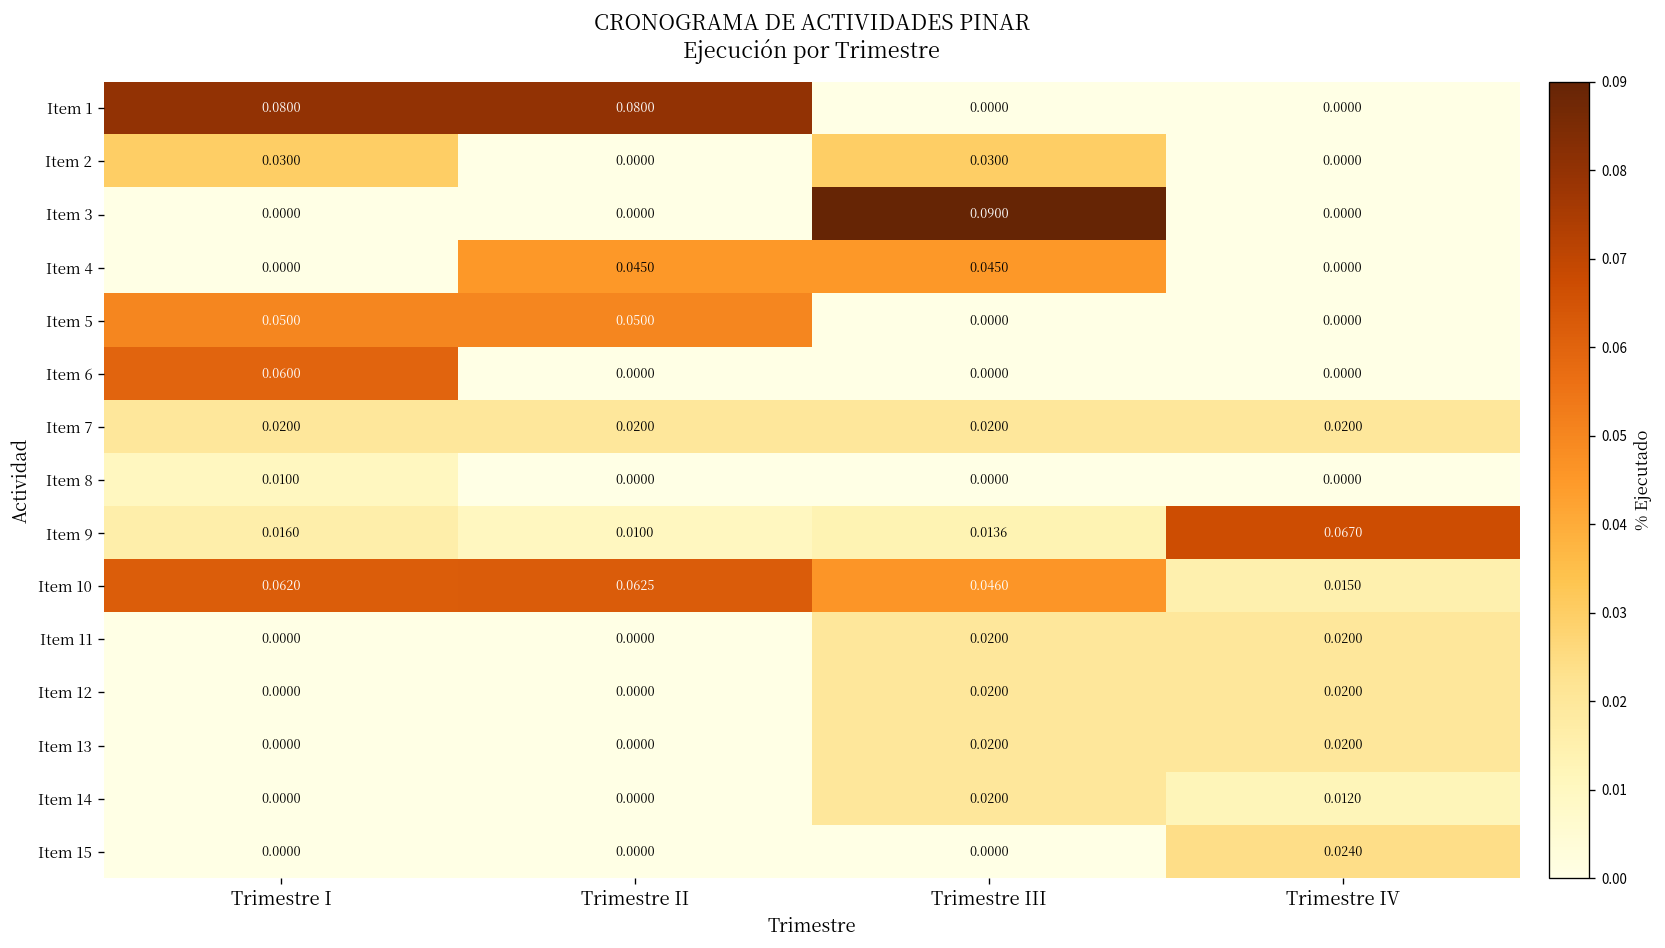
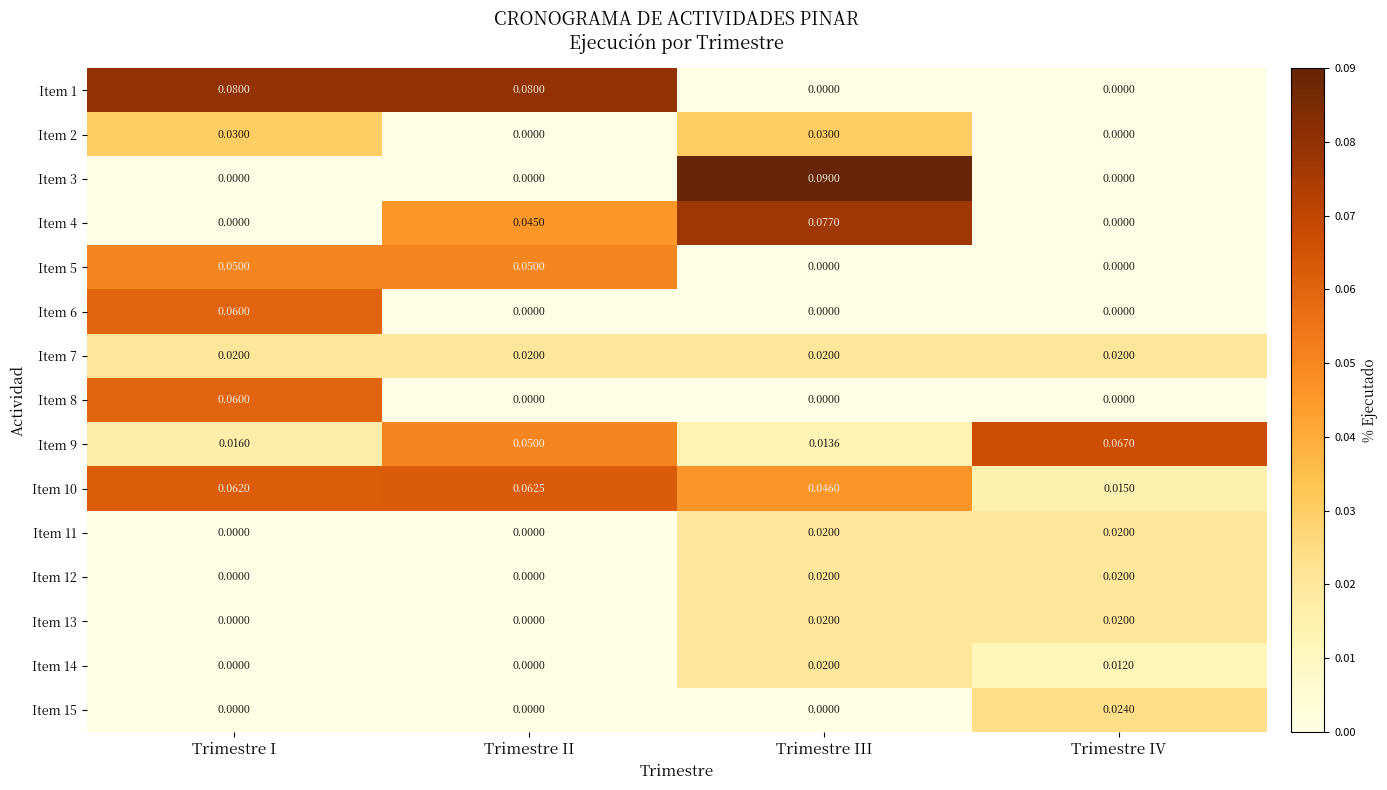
Item 4, Trimestre III: 0.0450 -> 0.0770
Item 8, Trimestre I: 0.0100 -> 0.0600
Item 9, Trimestre II: 0.0100 -> 0.0500
